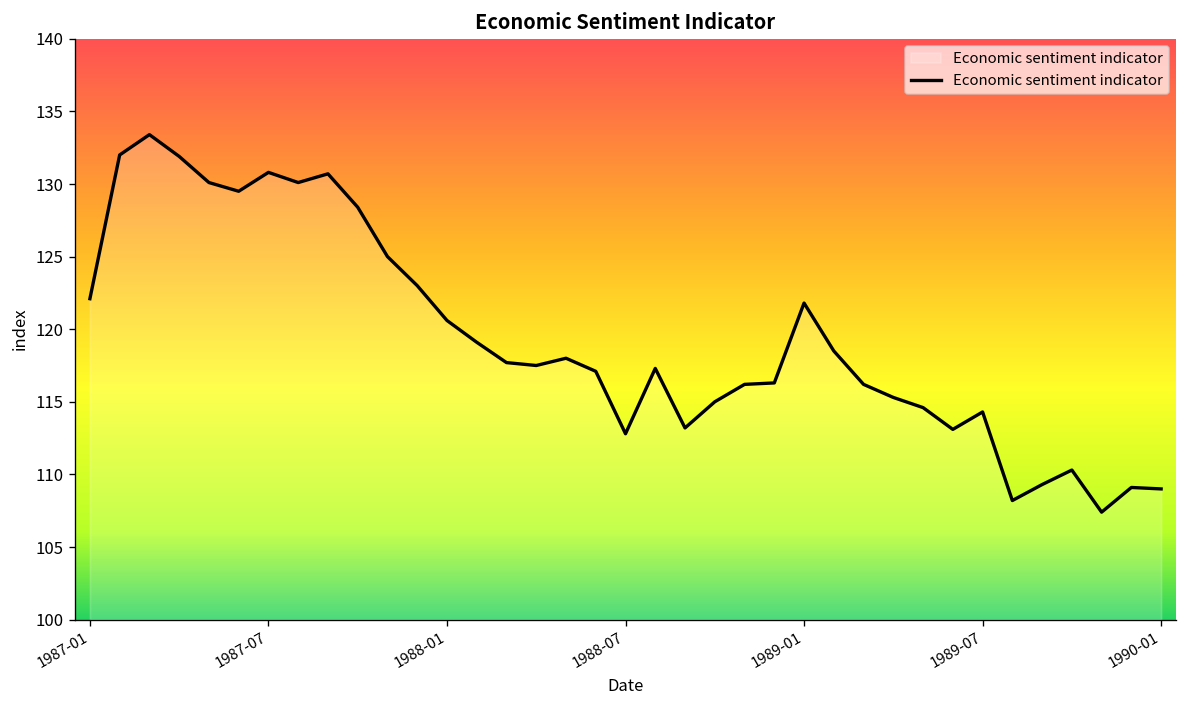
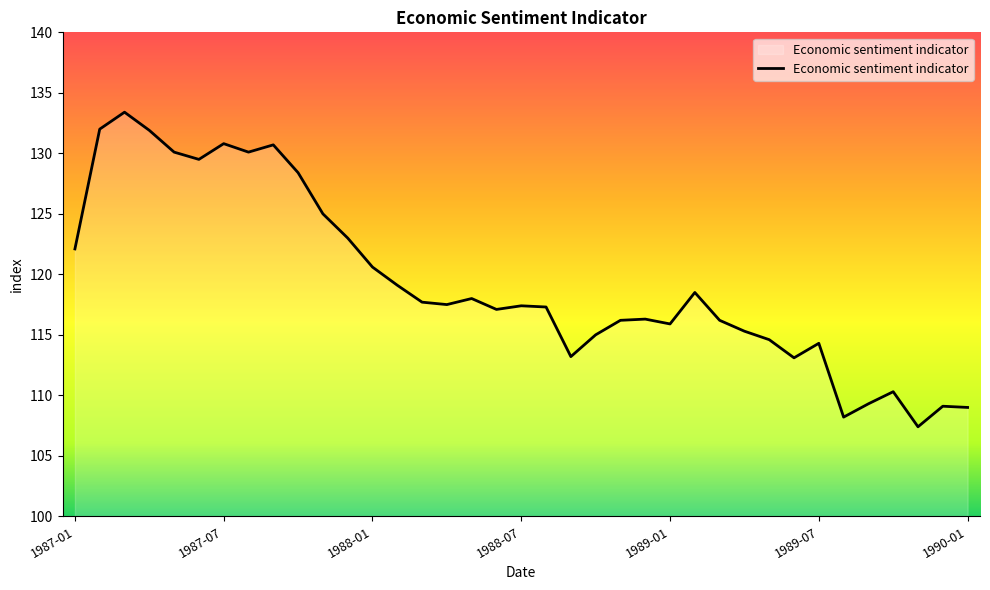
1988-07: 112.8 -> 117.4
1989-01: 121.8 -> 115.9
